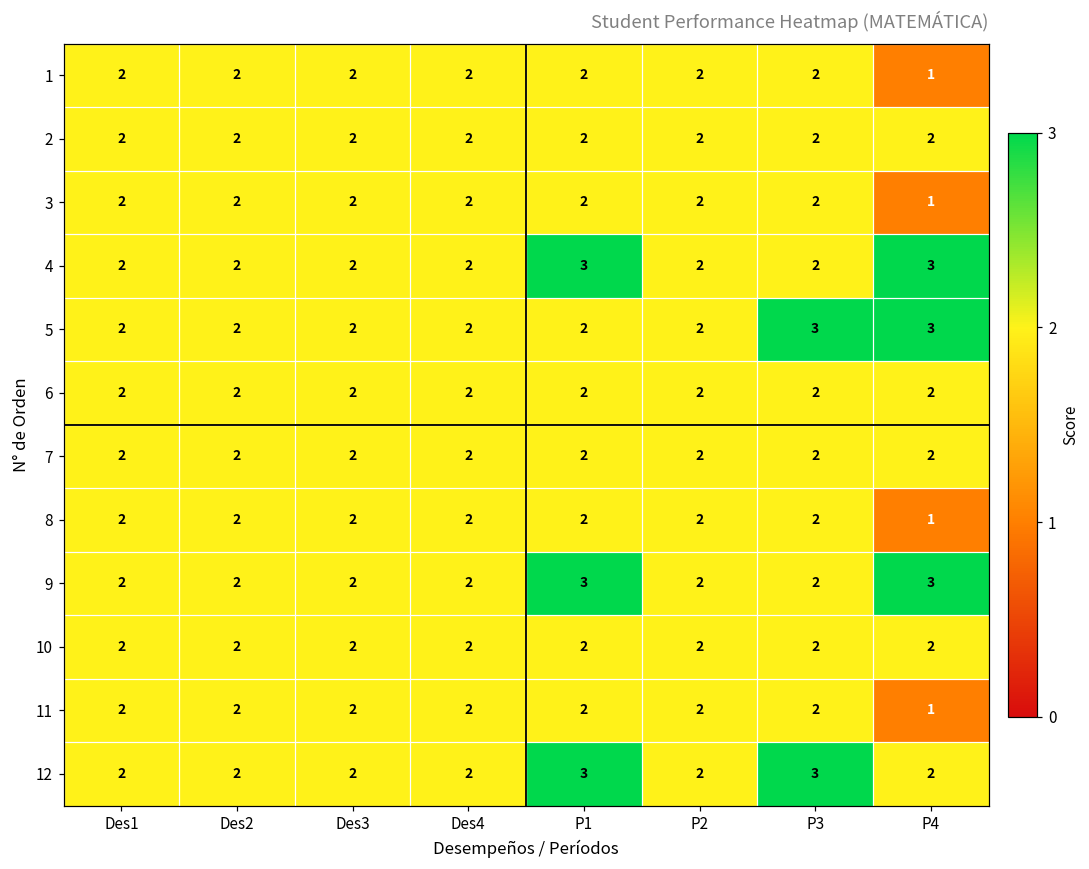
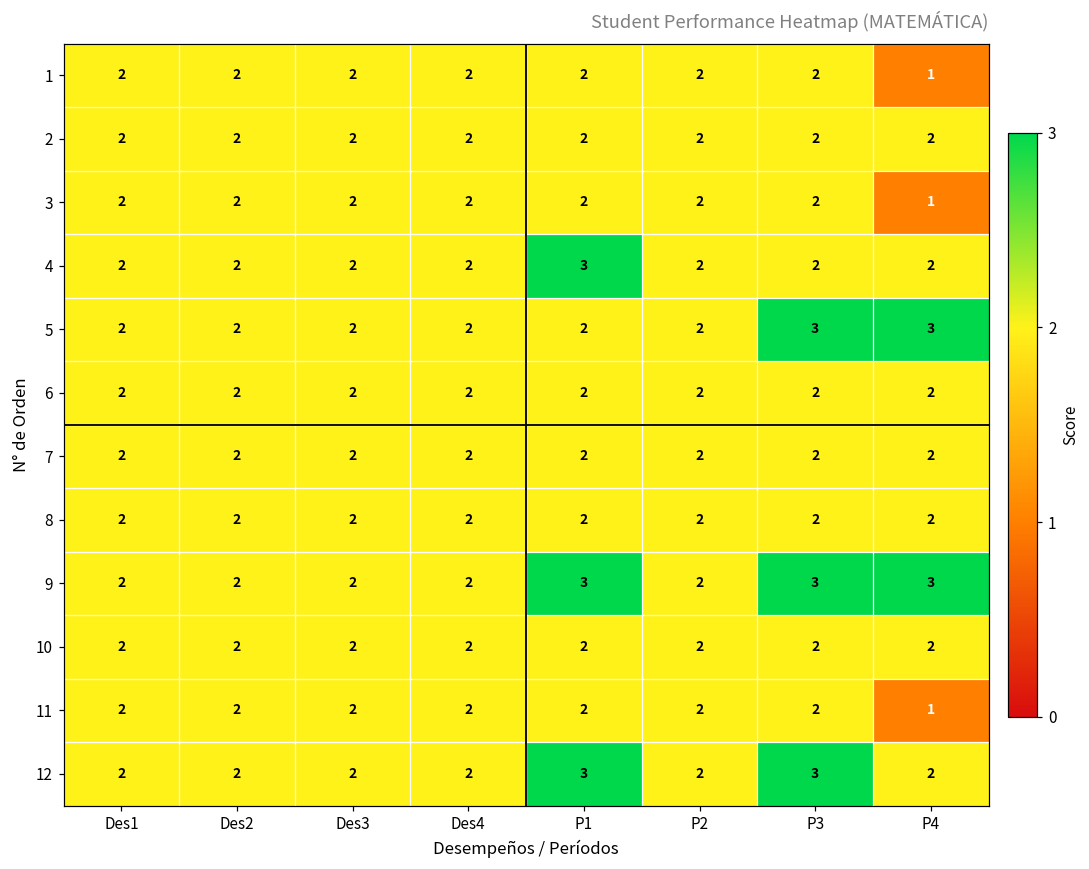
4, P4: 3 -> 2
8, P4: 1 -> 2
9, P3: 2 -> 3
